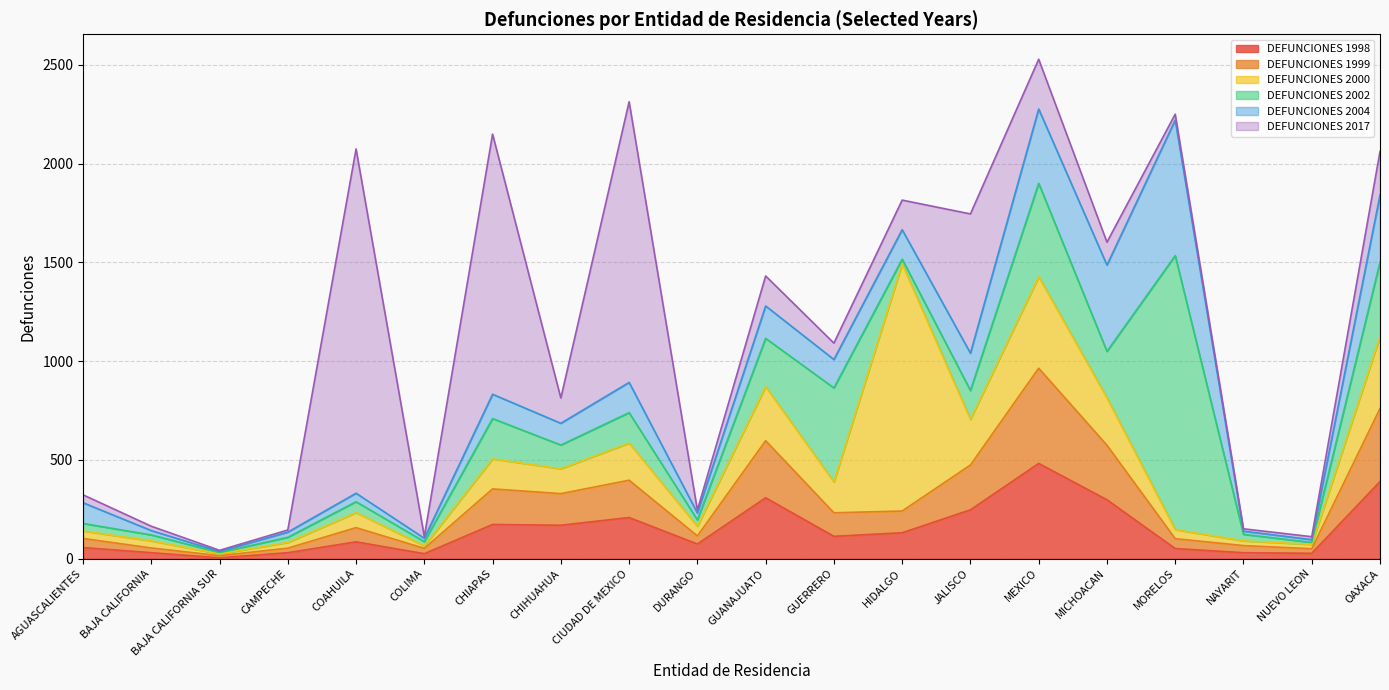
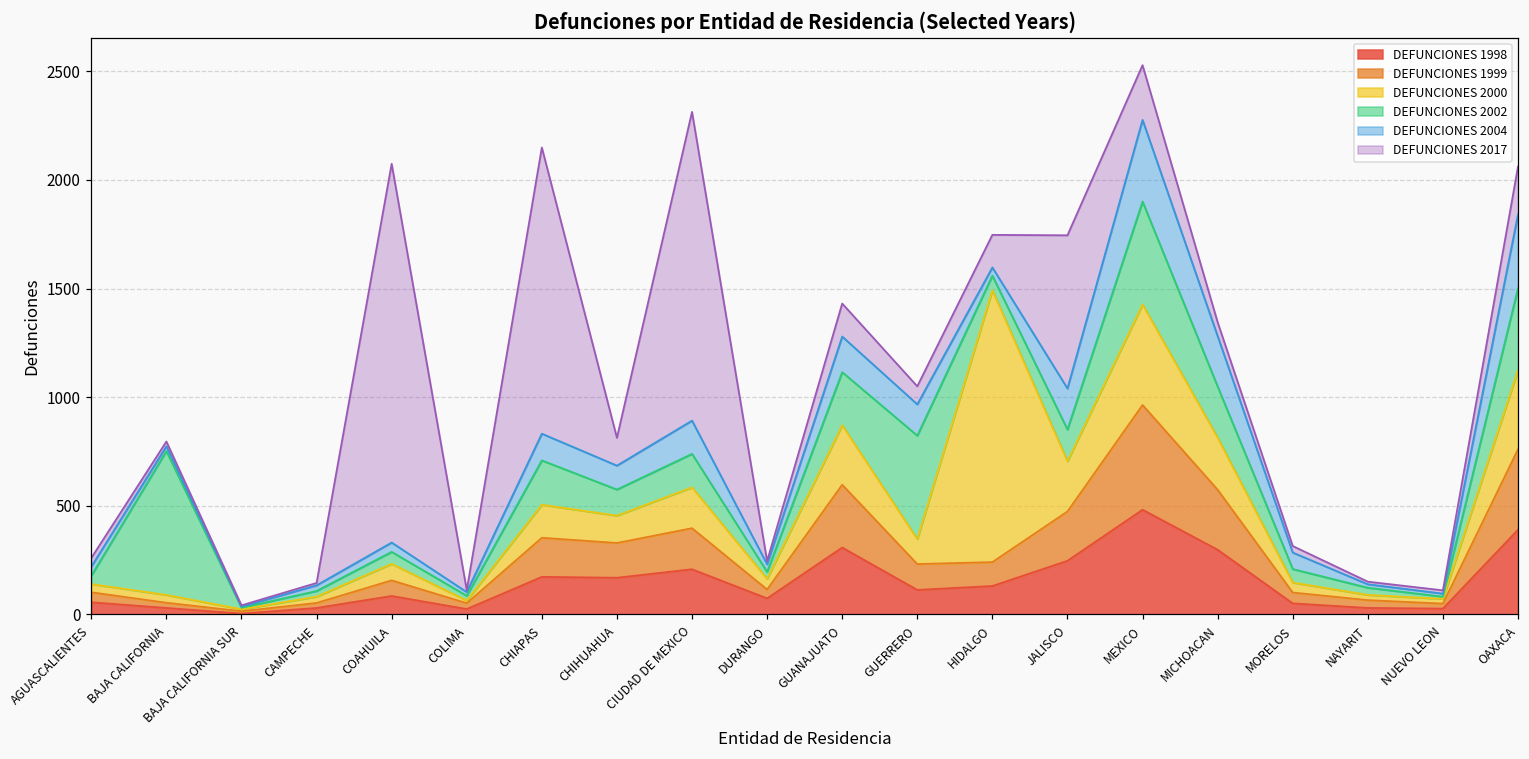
DEFUNCIONES 2004, AGUASCALIENTES: 110 -> 40
DEFUNCIONES 2002, BAJA CALIFORNIA: 30 -> 660
DEFUNCIONES 2000, GUERRERO: 160 -> 120
DEFUNCIONES 2002, HIDALGO: 20 -> 70
DEFUNCIONES 2004, HIDALGO: 150 -> 40
DEFUNCIONES 2004, MICHOACAN: 440 -> 230
DEFUNCIONES 2017, MICHOACAN: 120 -> 60
DEFUNCIONES 2002, MORELOS: 1390 -> 60
DEFUNCIONES 2004, MORELOS: 690 -> 80
